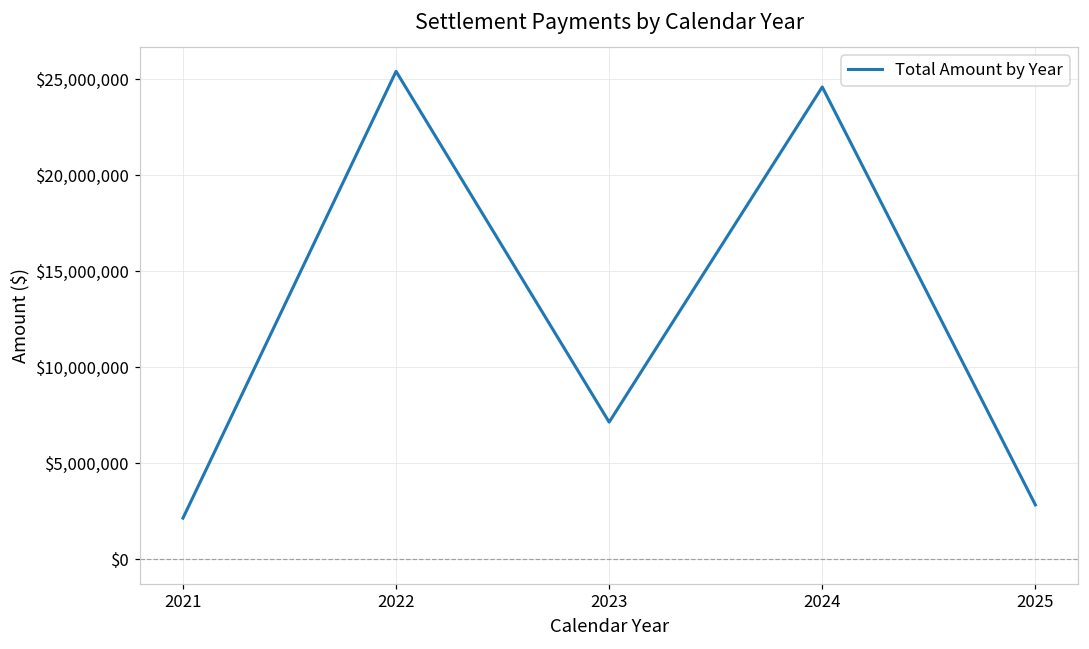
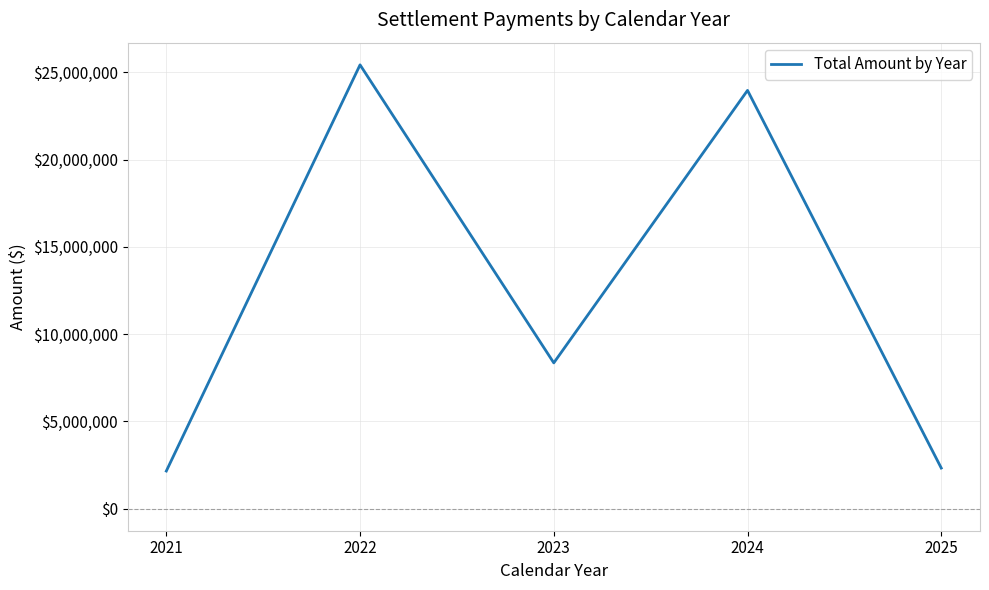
2023: $7,200,000 -> $8,300,000
2024: $24,600,000 -> $24,000,000
2025: $2,800,000 -> $2,300,000
